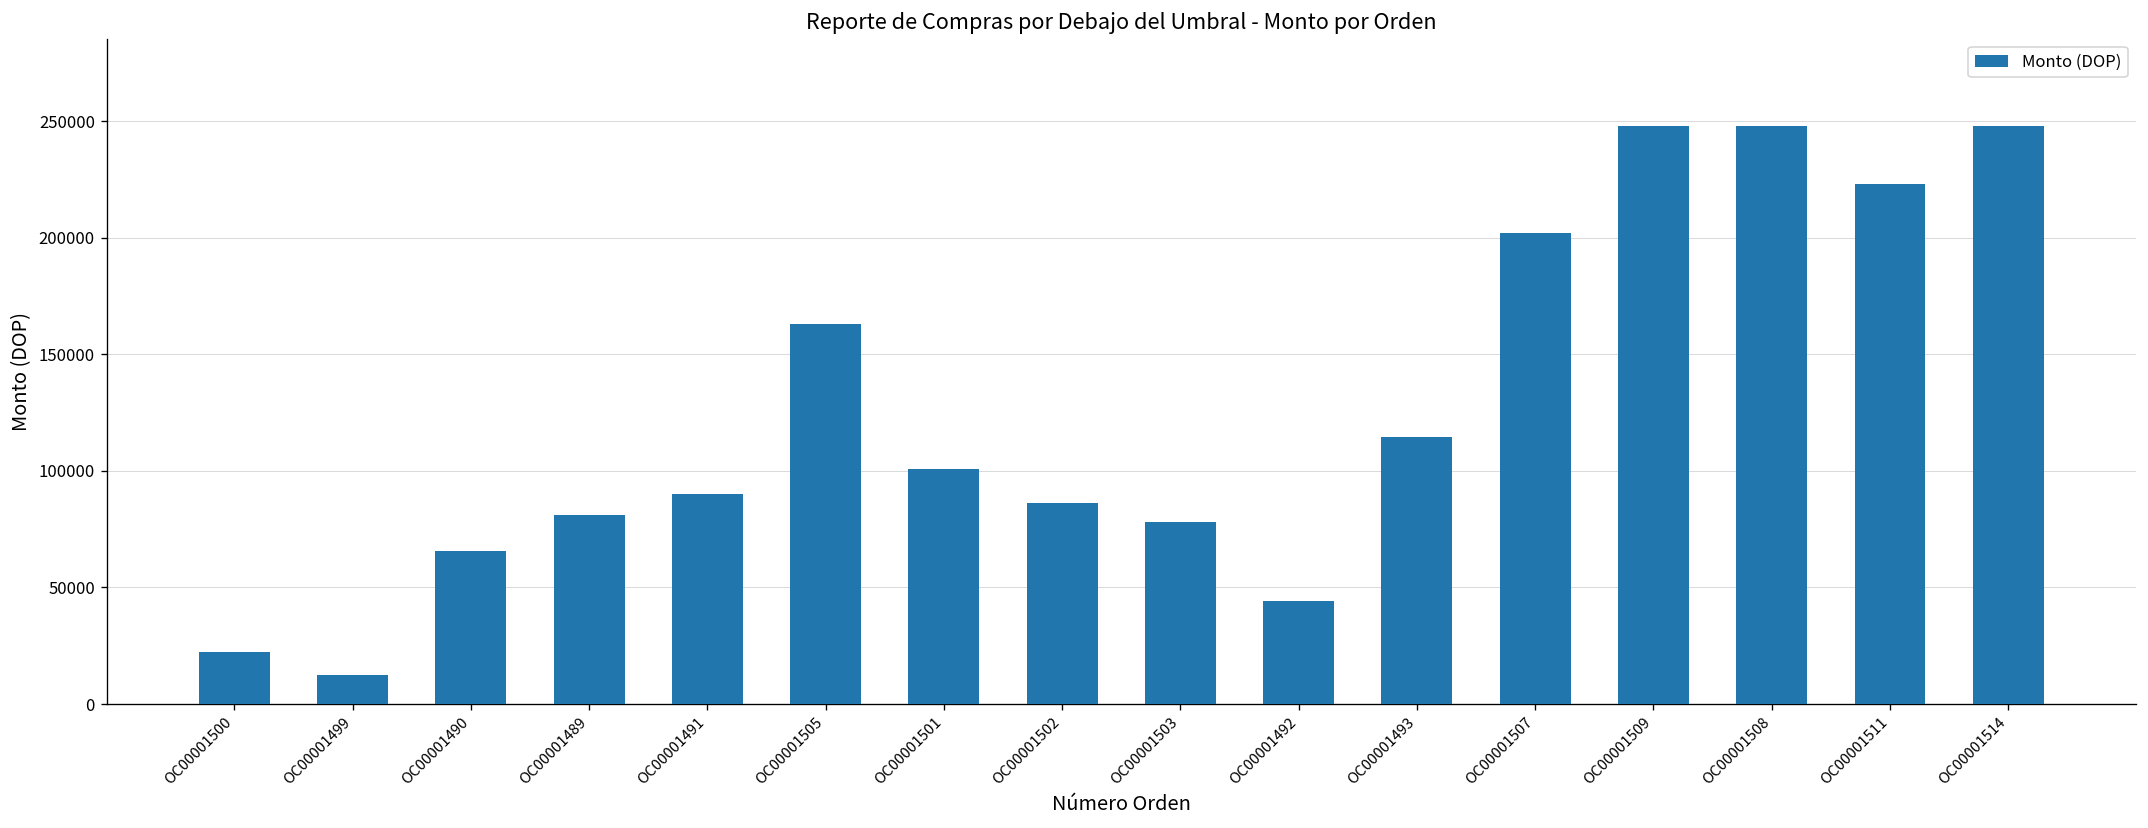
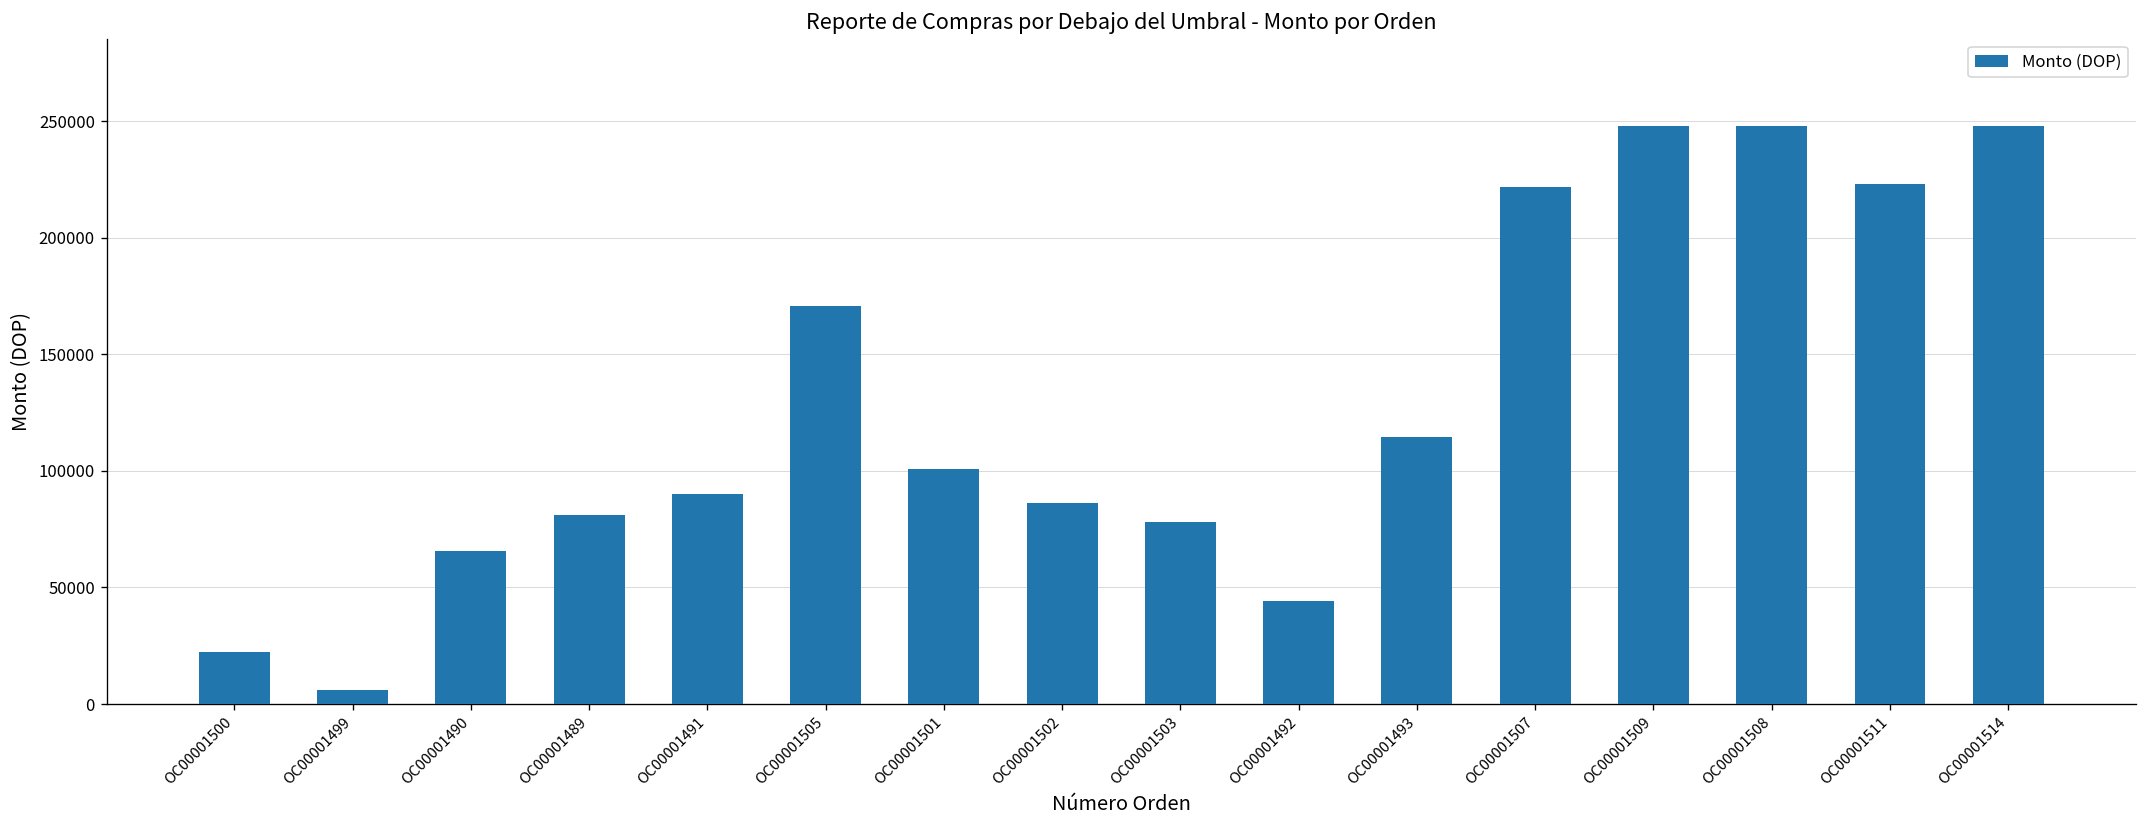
OC00001499: 13000 -> 6000
OC00001505: 163000 -> 171000
OC00001507: 202000 -> 222000
